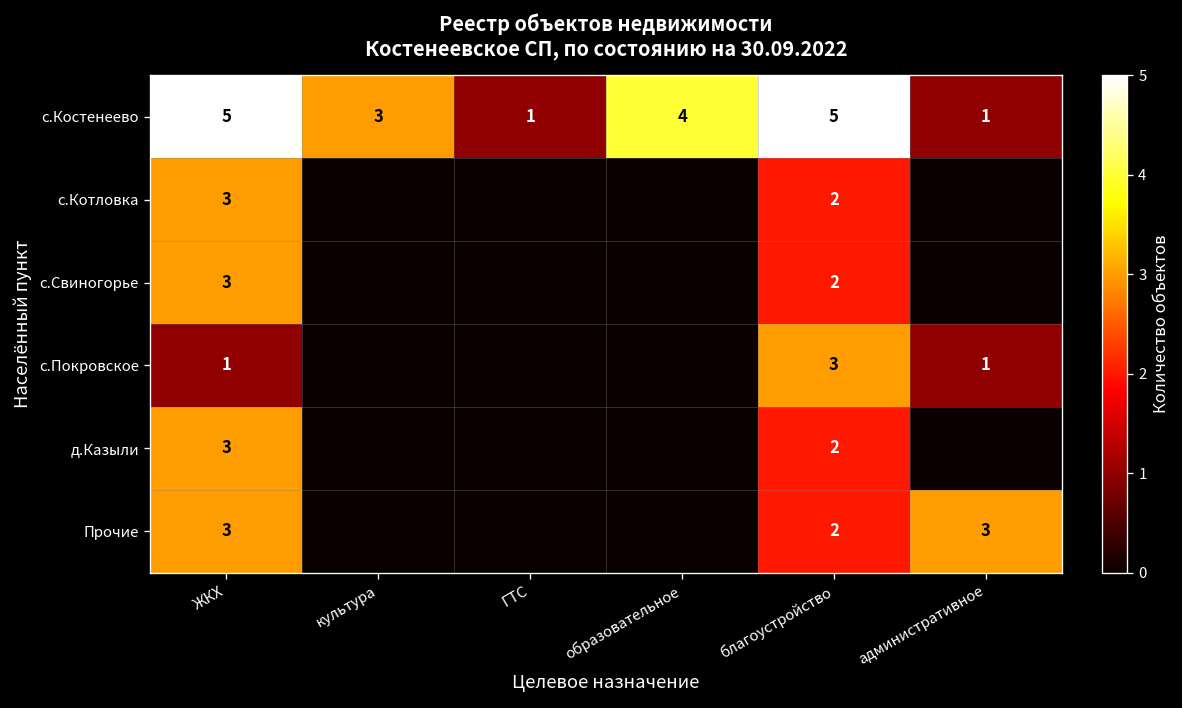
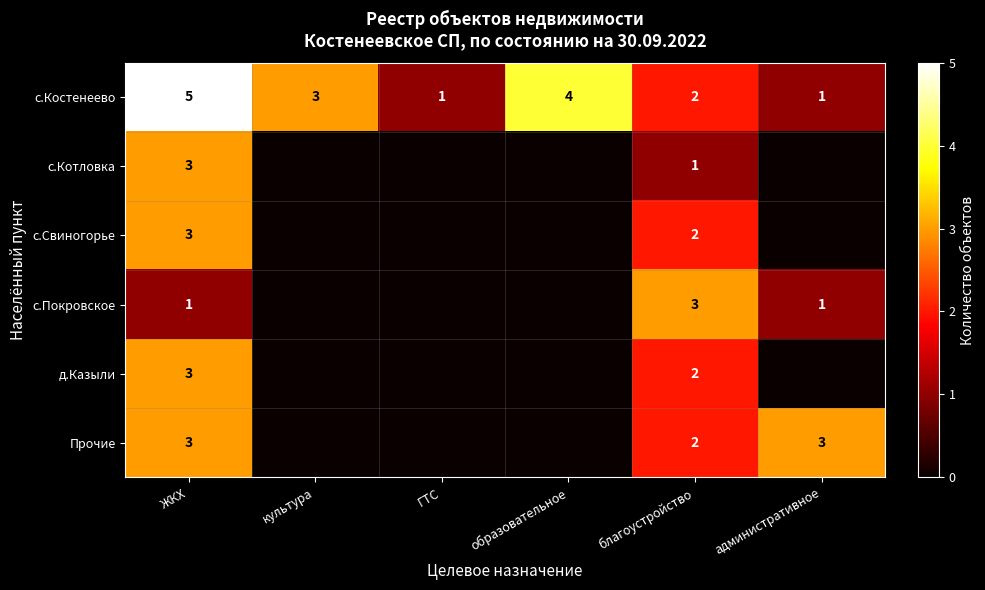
с.Костенеево, благоустройство: 5 -> 2
с.Котловка, благоустройство: 2 -> 1
